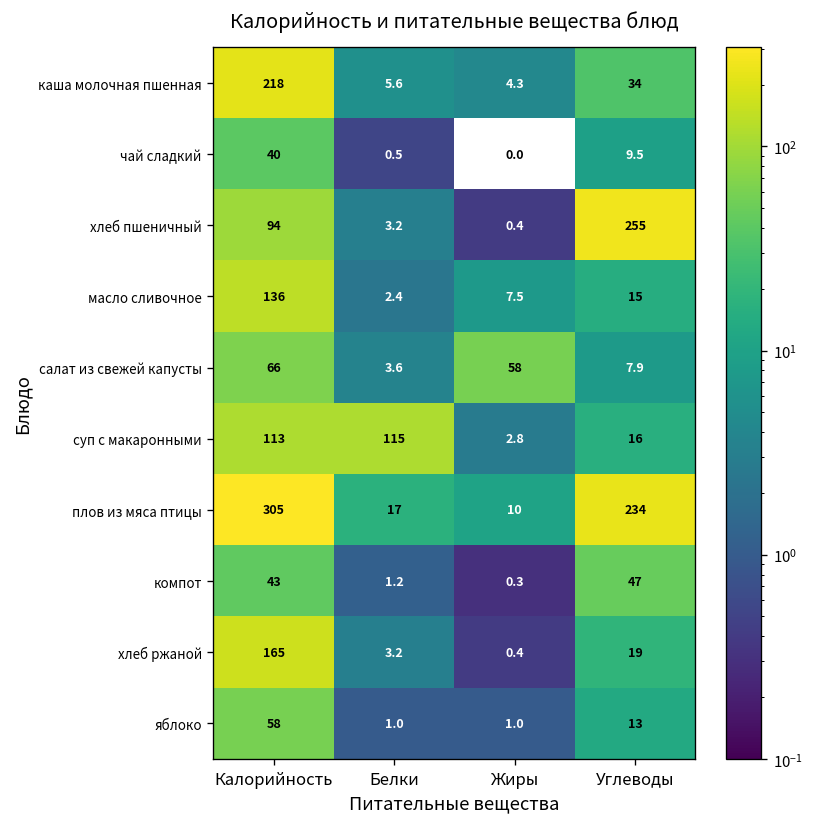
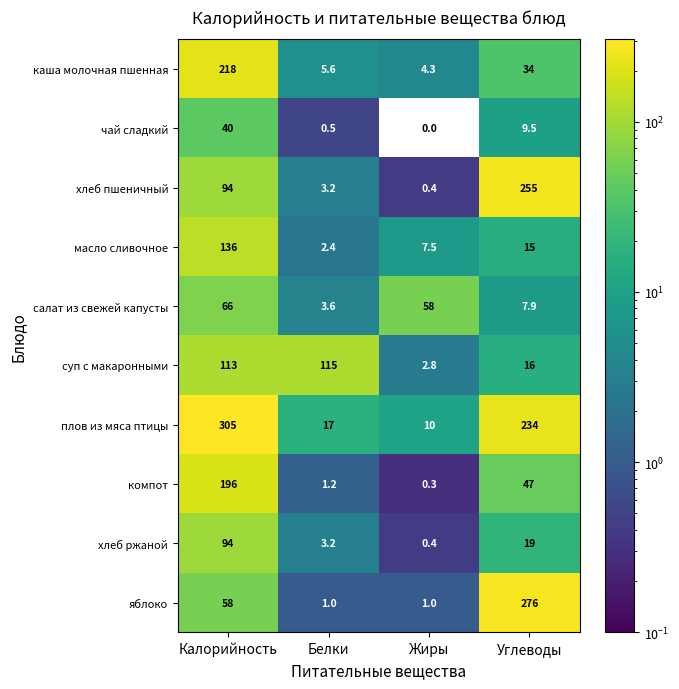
компот, Калорийность: 43 -> 196
хлеб ржаной, Калорийность: 165 -> 94
яблоко, Углеводы: 13 -> 276
